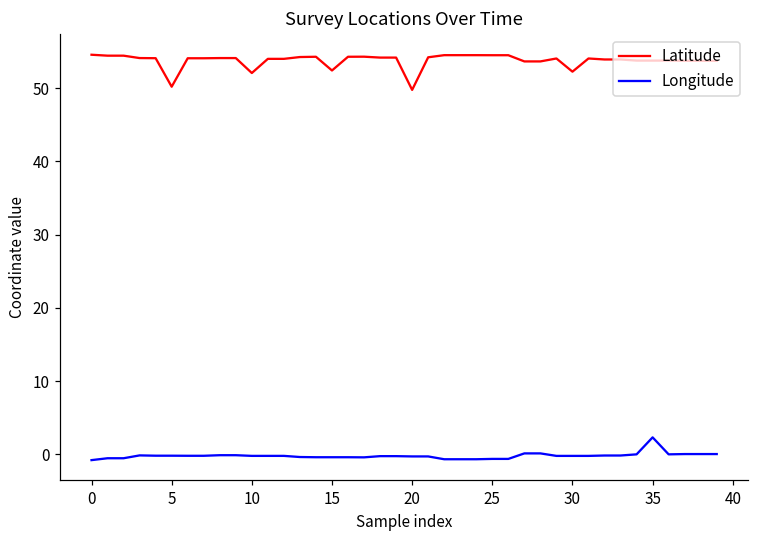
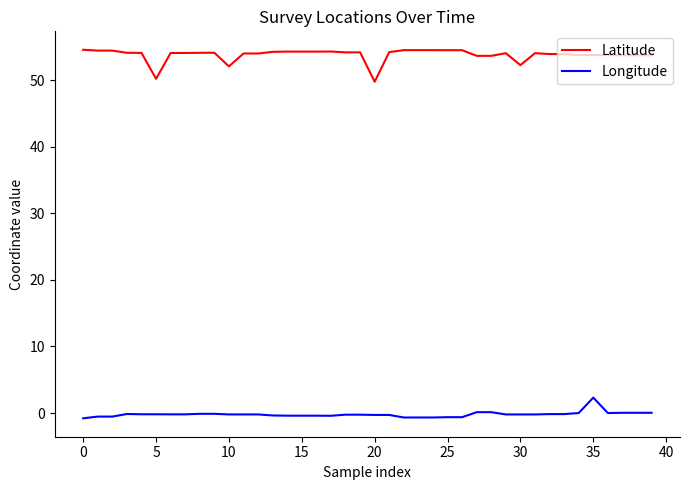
Latitude, 15: 52 -> 54
